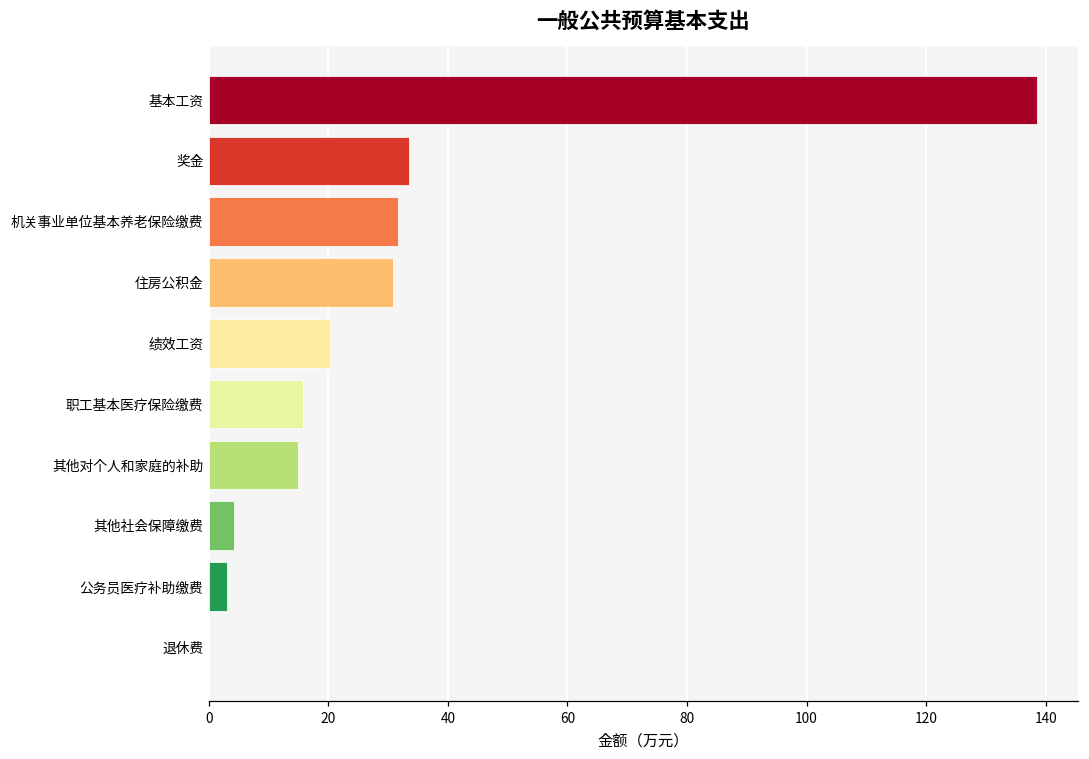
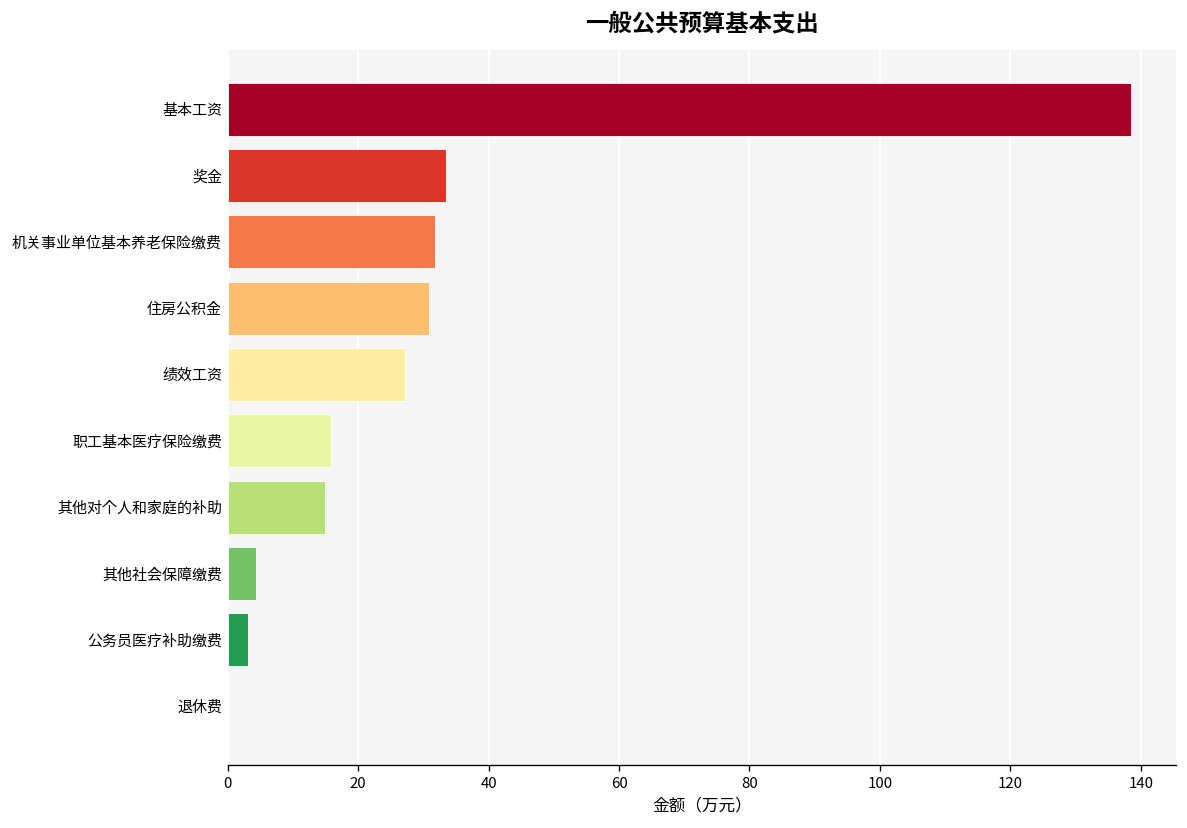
绩效工资: 20 -> 27
